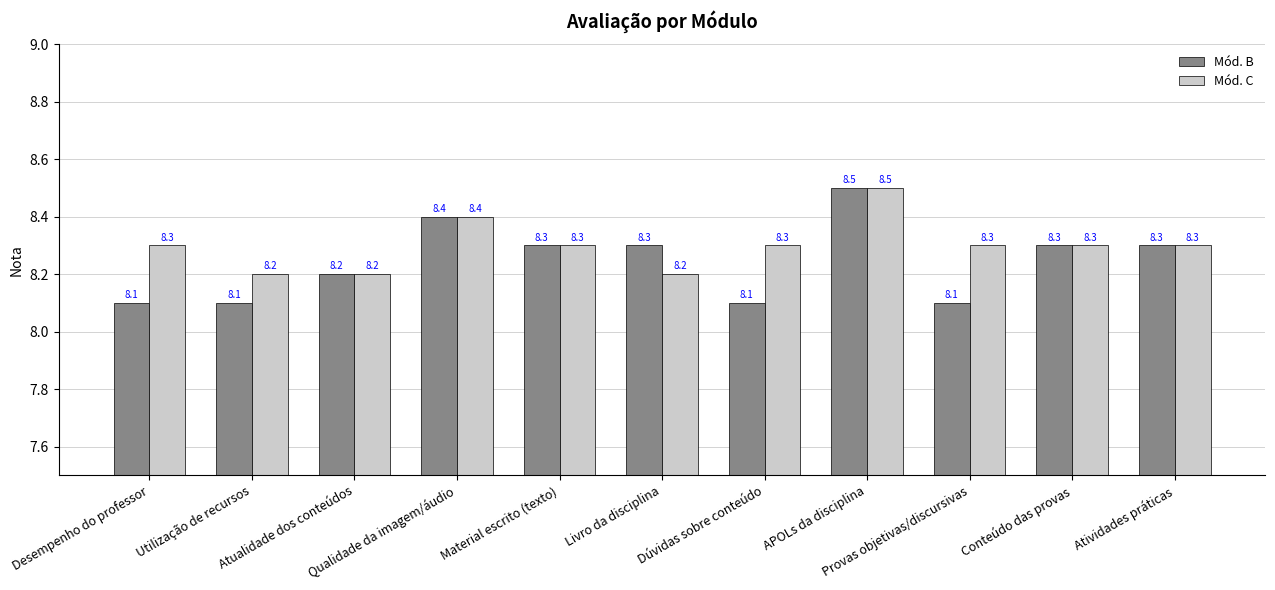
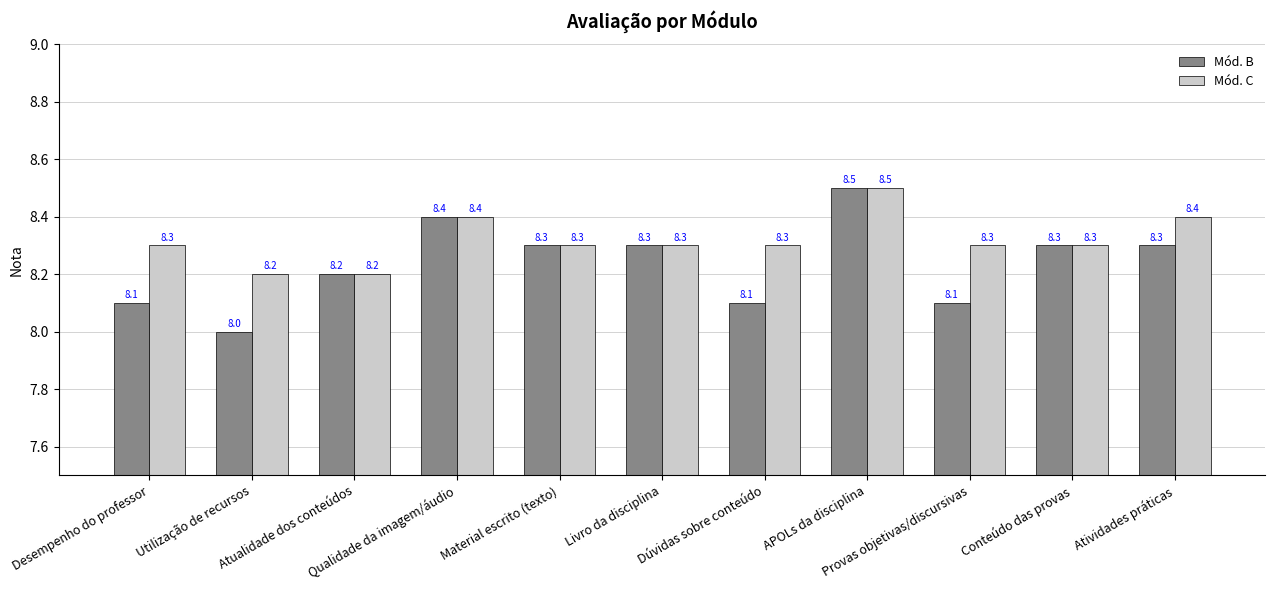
Mód. B, Utilização de recursos: 8.1 -> 8.0
Mód. C, Livro da disciplina: 8.2 -> 8.3
Mód. C, Atividades práticas: 8.3 -> 8.4
